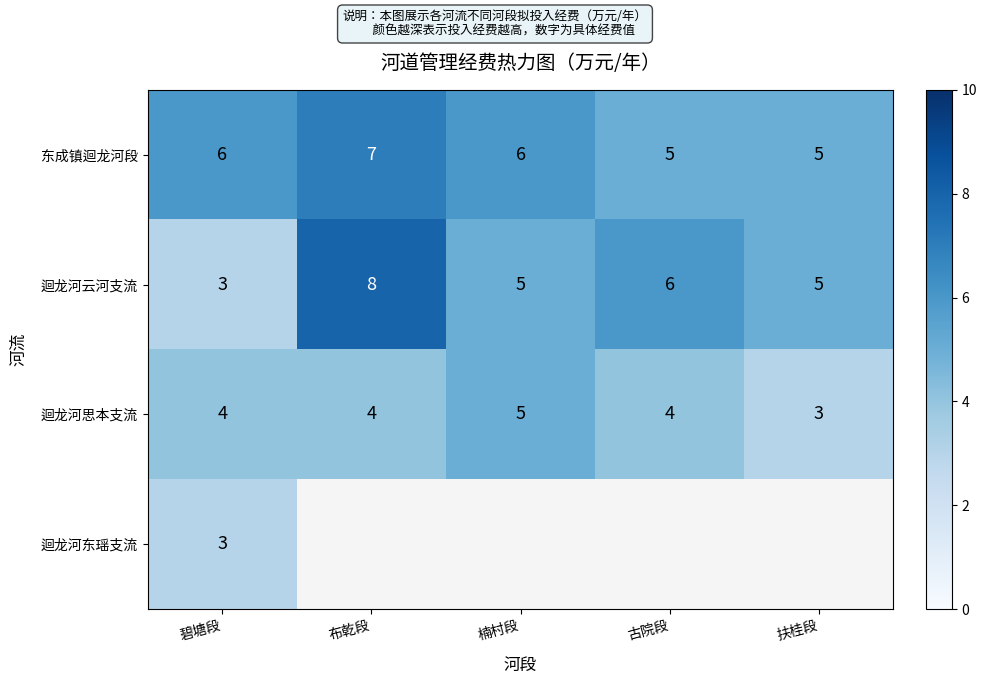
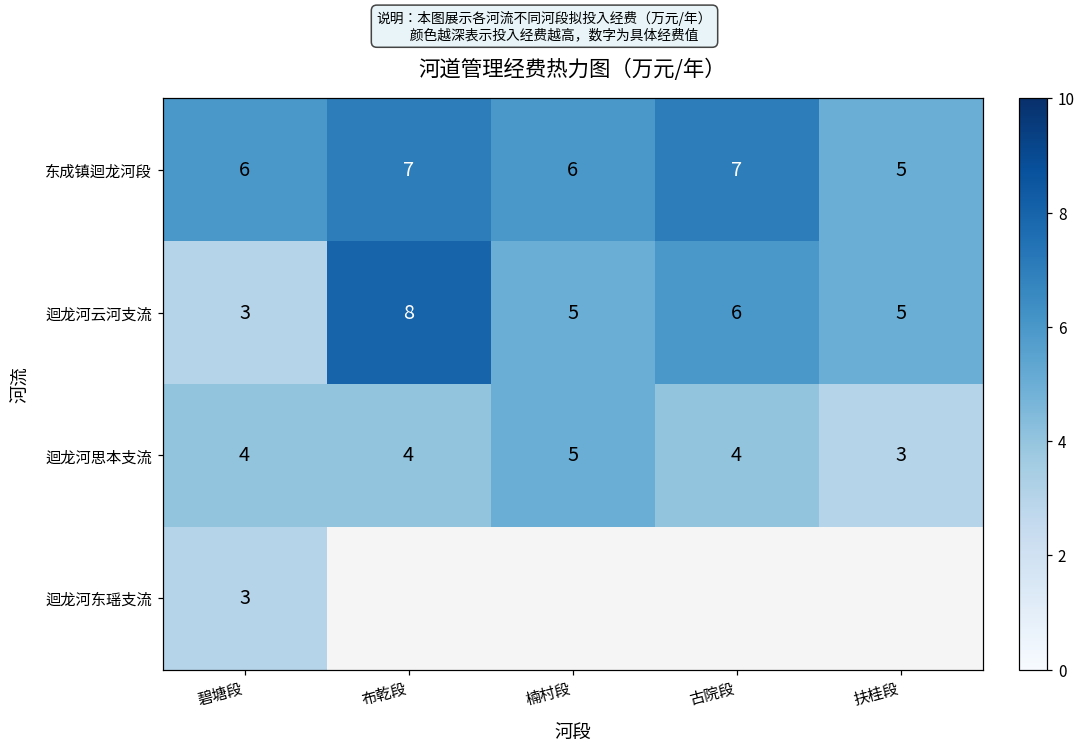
东成镇迴龙河段, 古院段: 5 -> 7
